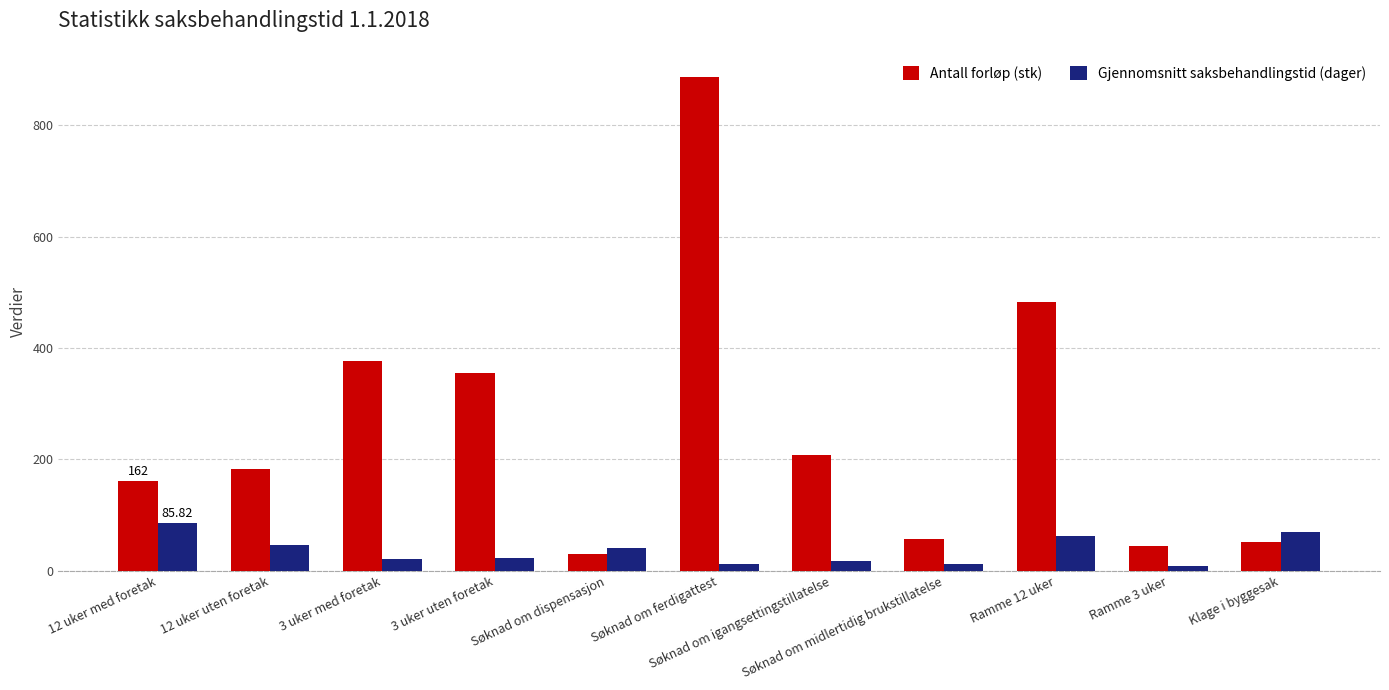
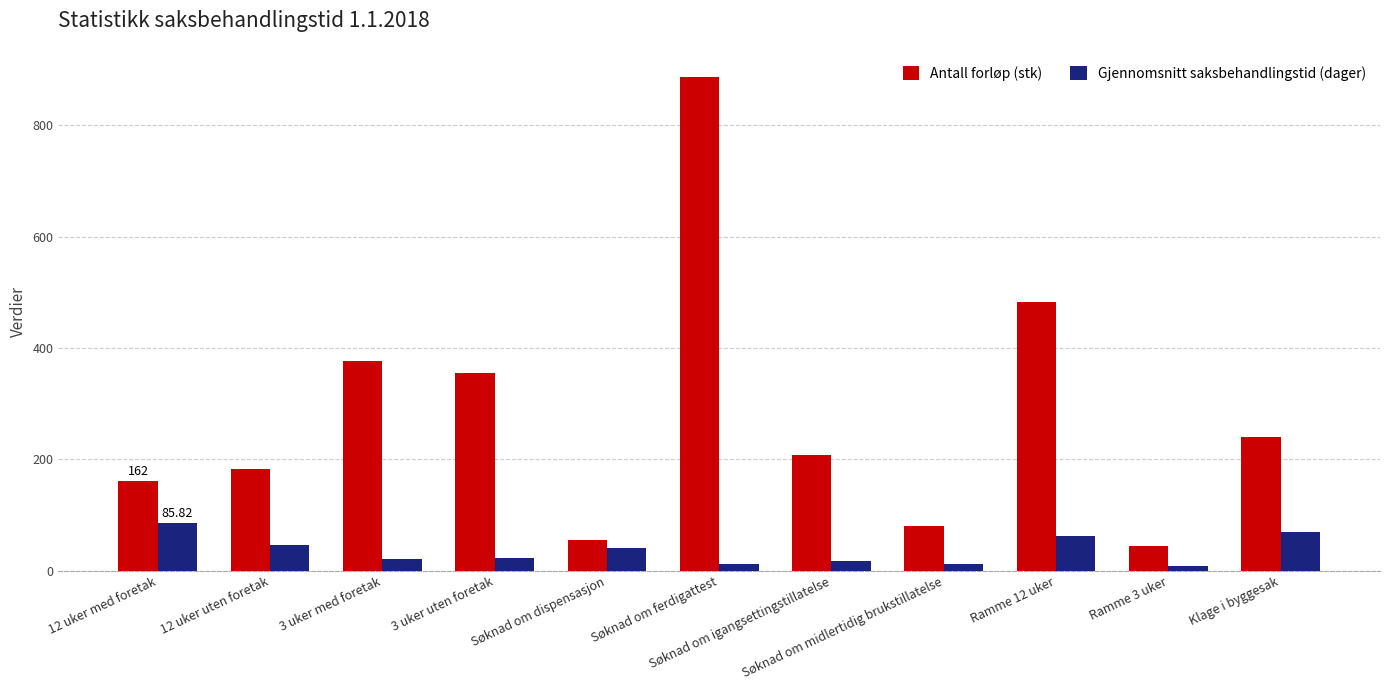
Antall forløp (stk), Søknad om dispensasjon: 30 -> 60
Antall forløp (stk), Søknad om midlertidig brukstillatelse: 60 -> 80
Antall forløp (stk), Klage i byggesak: 50 -> 240
